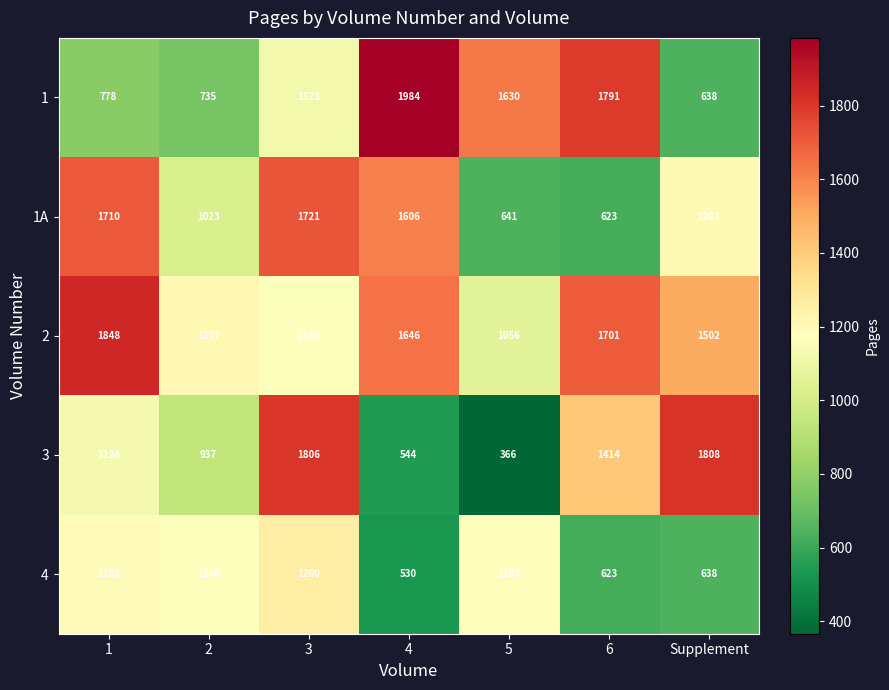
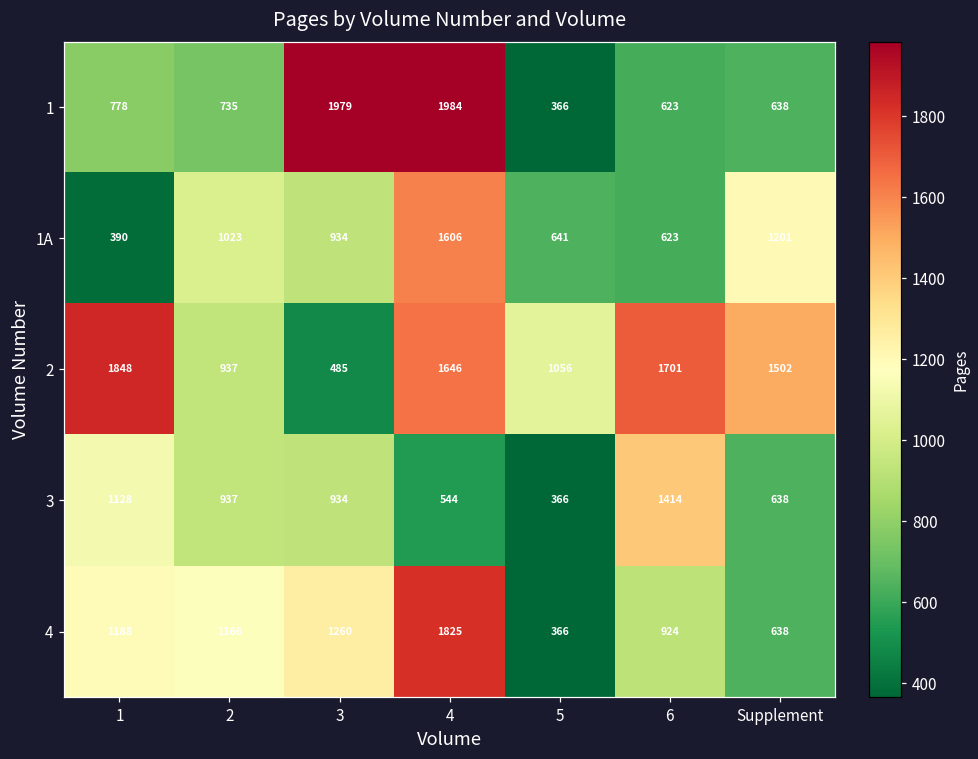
1, 3: 1123 -> 1979
1, 5: 1630 -> 366
1, 6: 1791 -> 623
1A, 1: 1710 -> 390
1A, 3: 1721 -> 934
2, 2: 1207 -> 937
2, 3: 1166 -> 485
3, 3: 1806 -> 934
3, Supplement: 1808 -> 638
4, 4: 530 -> 1825
4, 5: 1183 -> 366
4, 6: 623 -> 924
